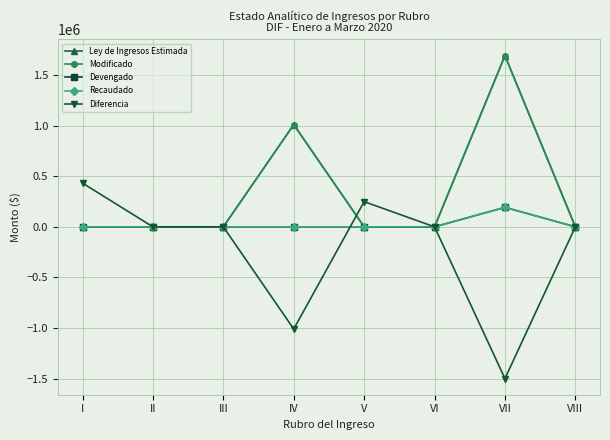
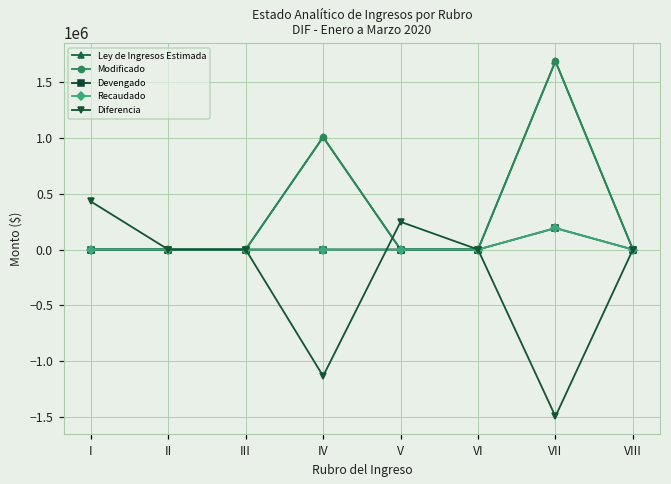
Diferencia, IV: -1010000 -> -1140000
